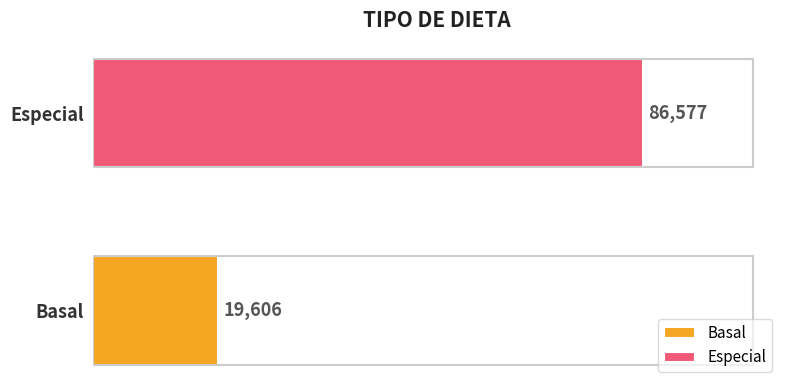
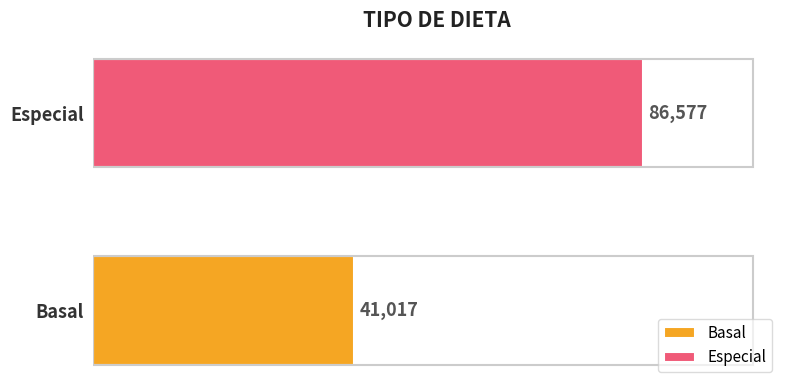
Basal: 19,606 -> 41,017
